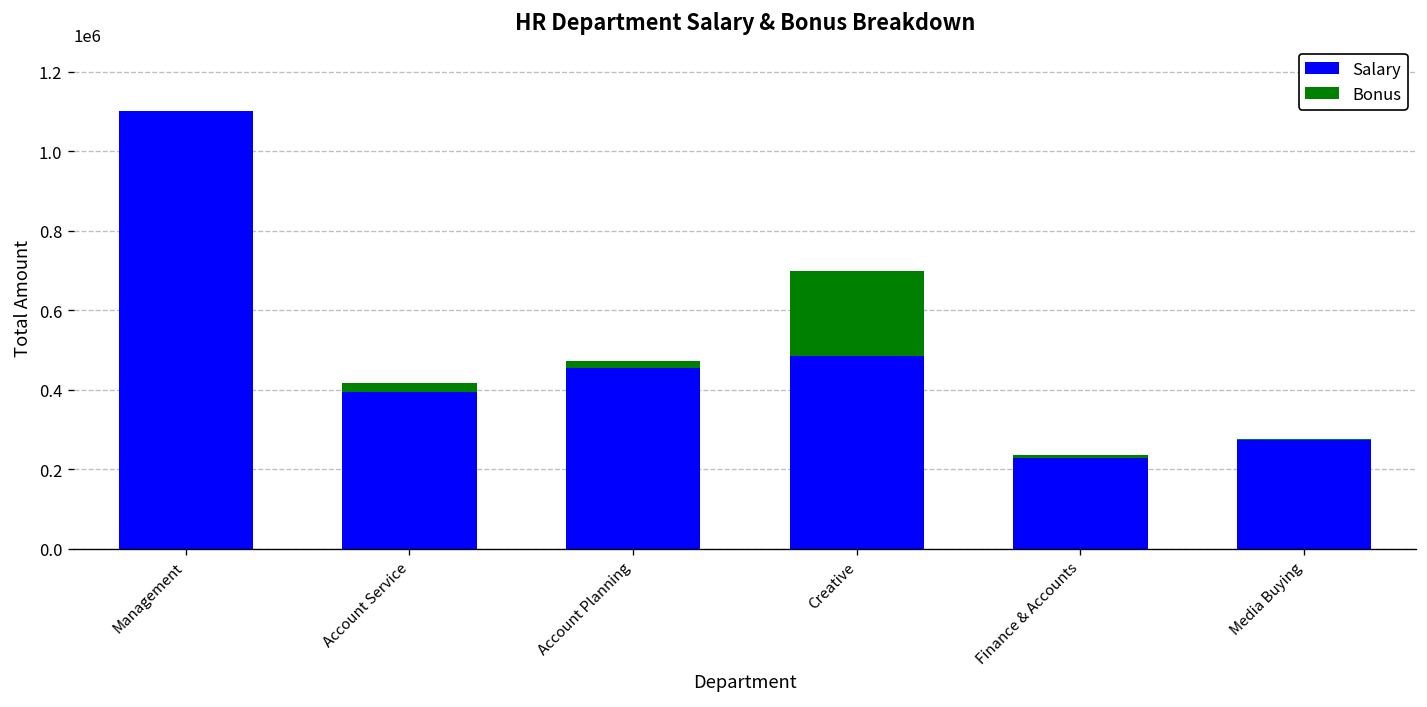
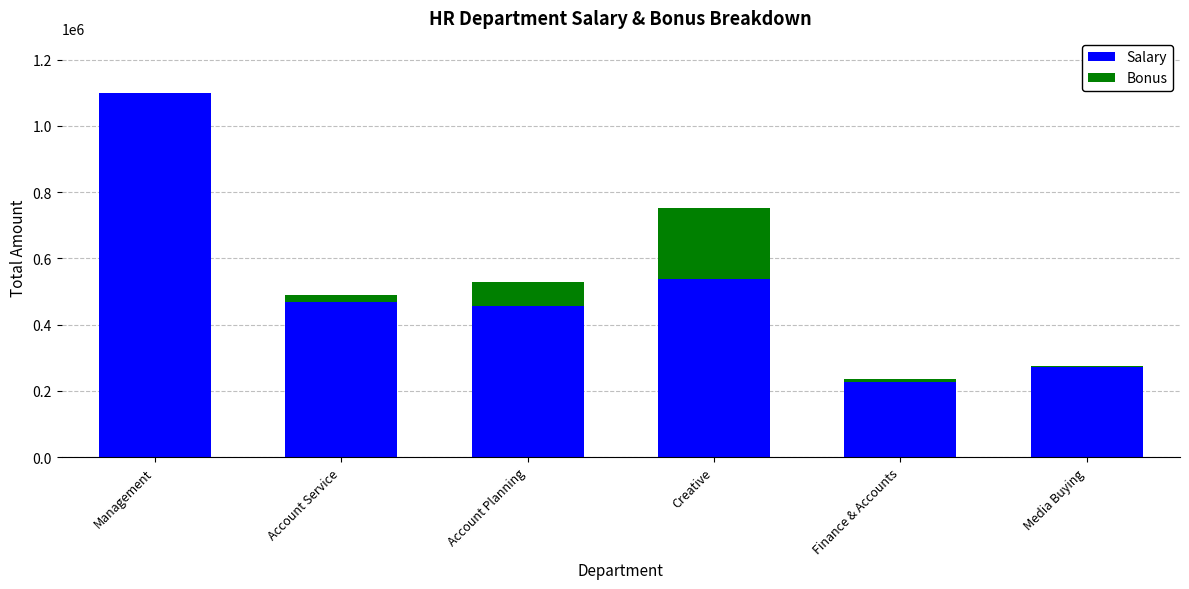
Salary, Account Service: 400000 -> 470000
Bonus, Account Planning: 20000 -> 70000
Salary, Creative: 490000 -> 540000
